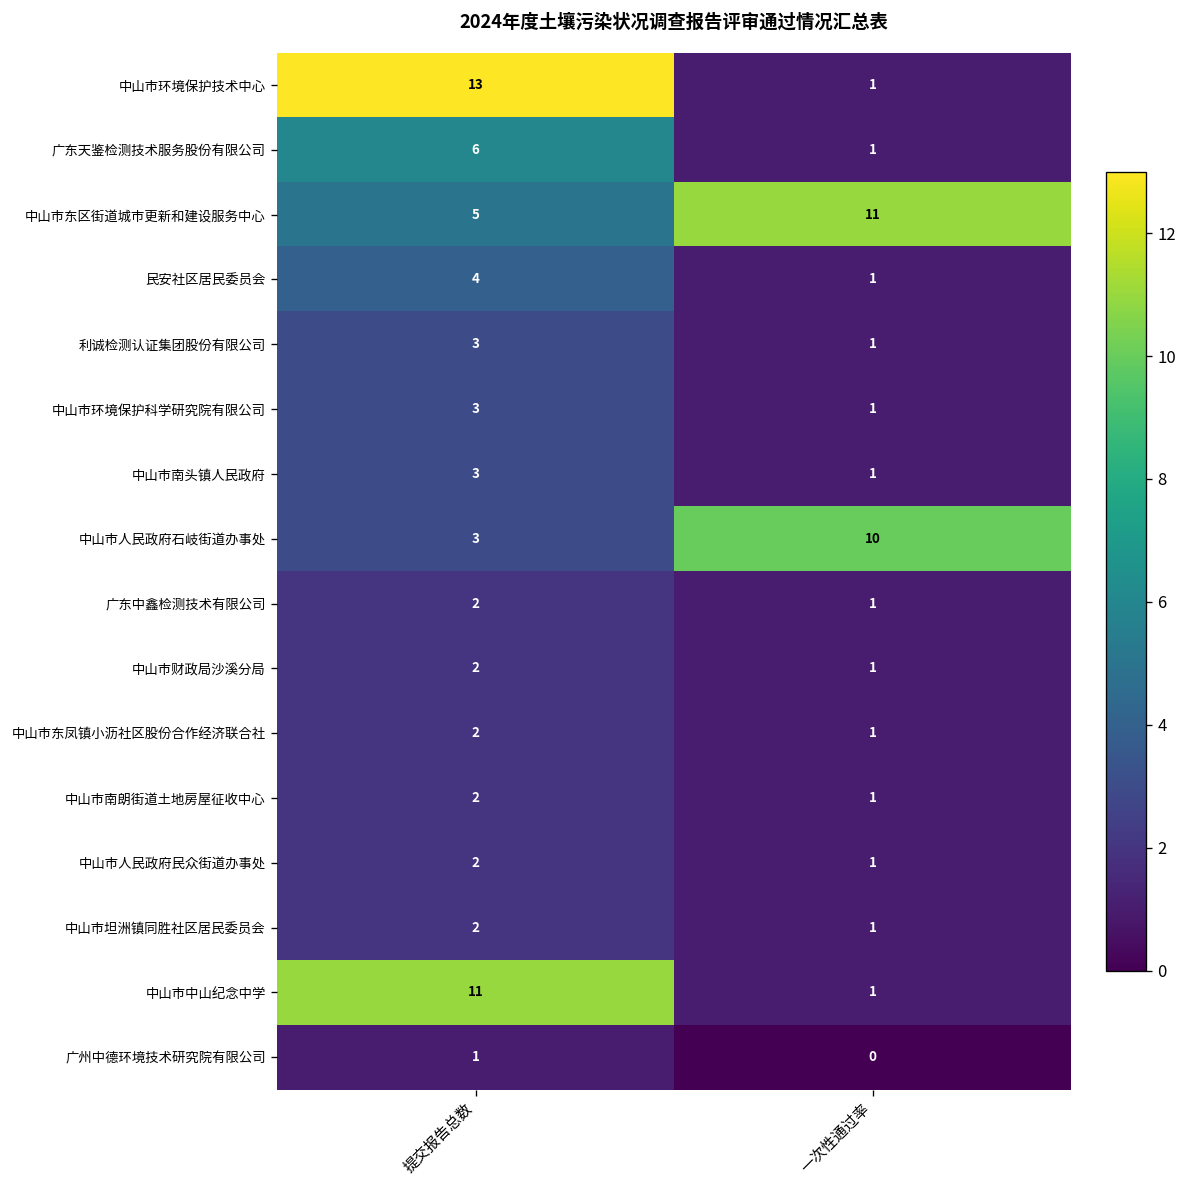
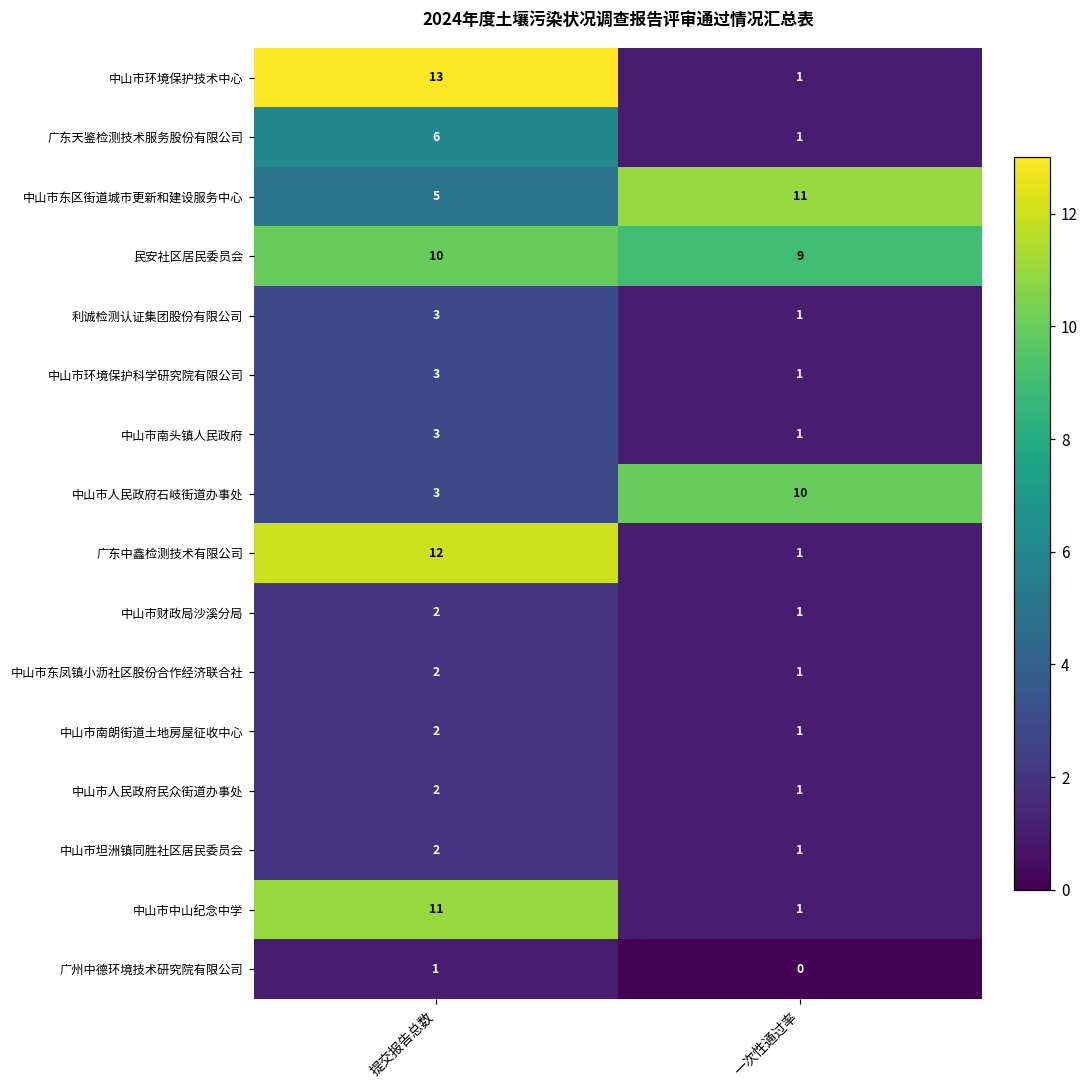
民安社区居民委员会, 提交报告总数: 4 -> 10
民安社区居民委员会, 一次性通过率: 1 -> 9
广东中鑫检测技术有限公司, 提交报告总数: 2 -> 12
